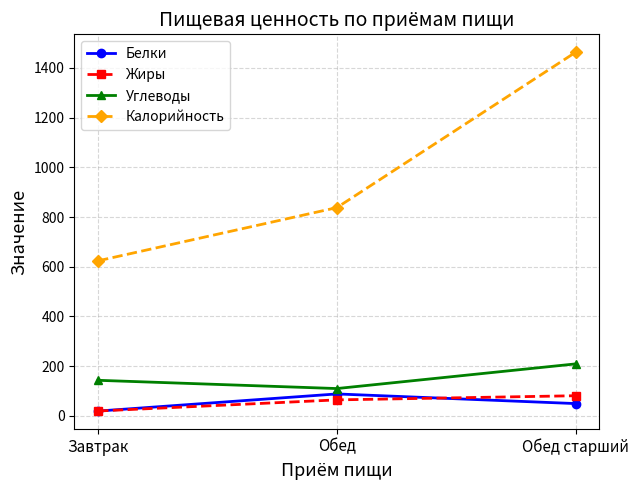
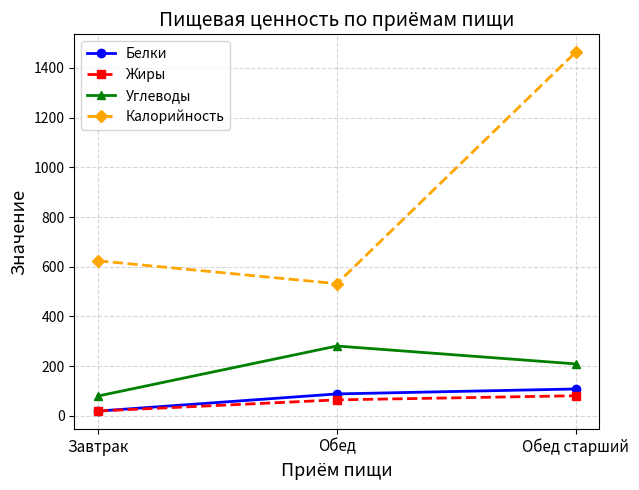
Углеводы, Завтрак: 140 -> 80
Углеводы, Обед: 110 -> 280
Калорийность, Обед: 840 -> 530
Белки, Обед старший: 50 -> 110
